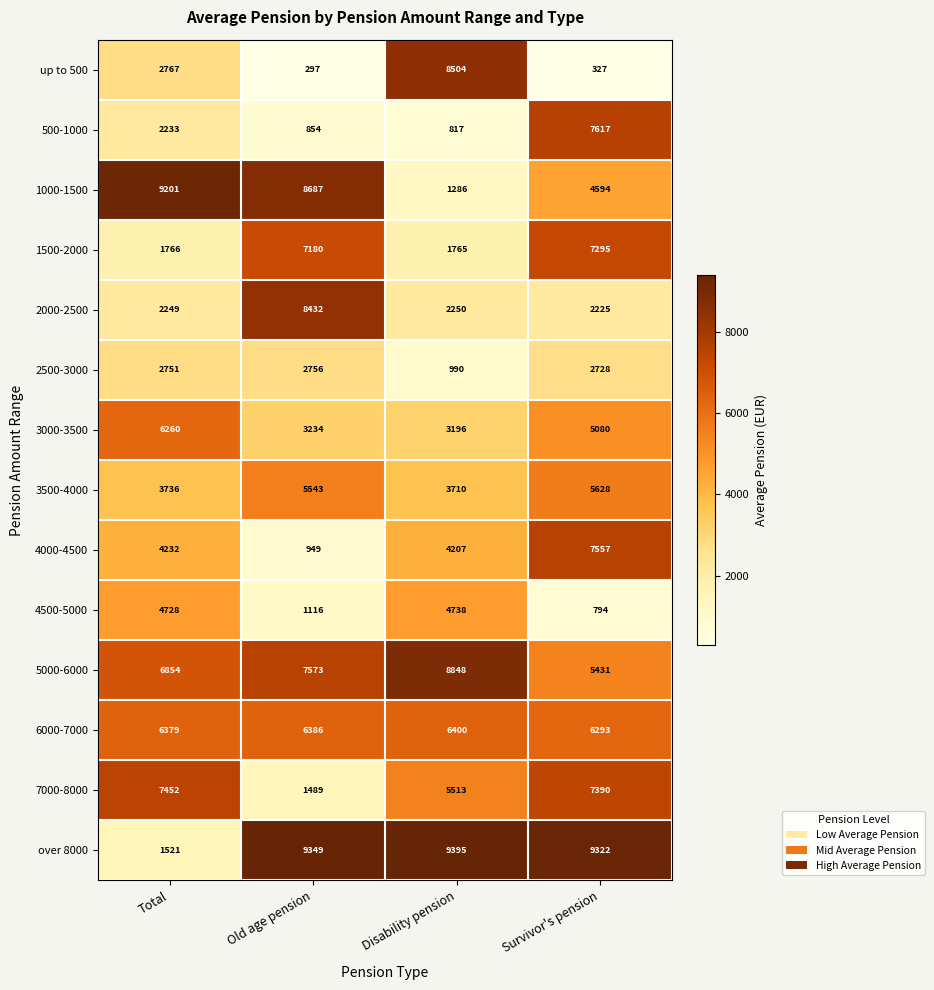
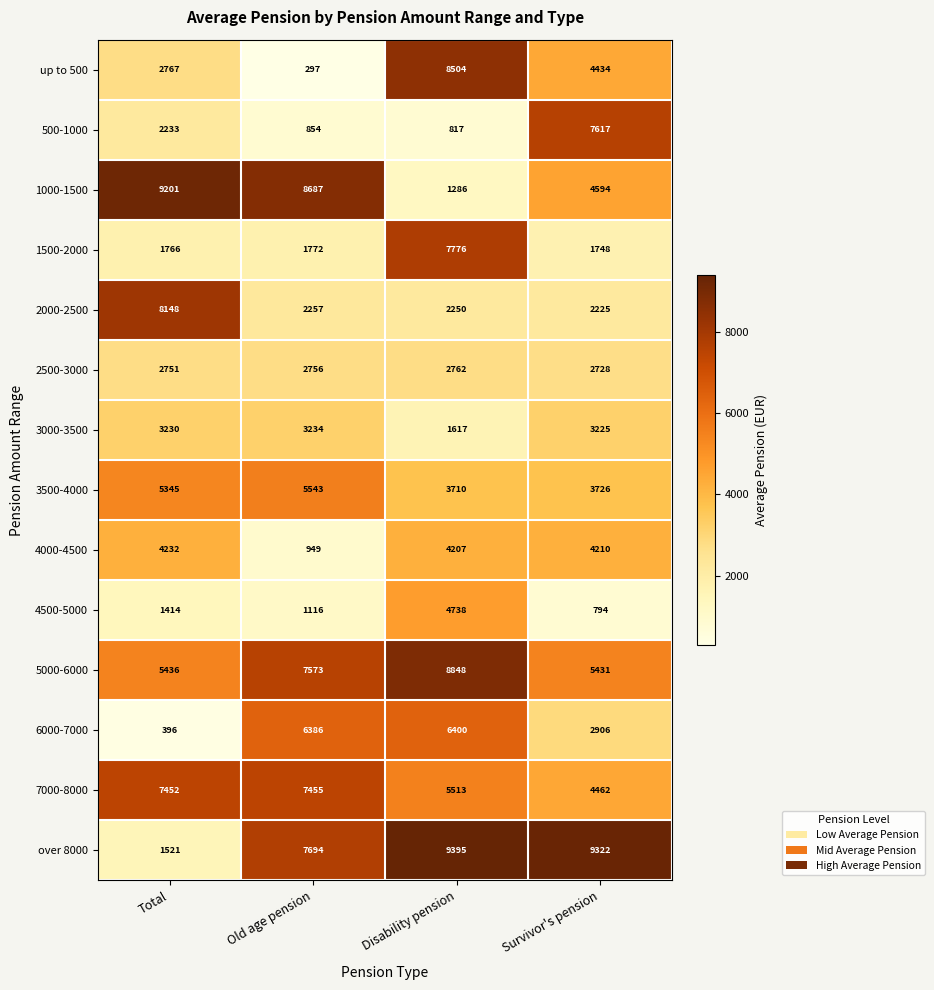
up to 500, Survivor's pension: 327 -> 4434
1500-2000, Old age pension: 7180 -> 1772
1500-2000, Disability pension: 1765 -> 7776
1500-2000, Survivor's pension: 7295 -> 1748
2000-2500, Total: 2249 -> 8148
2000-2500, Old age pension: 8432 -> 2257
2500-3000, Disability pension: 990 -> 2762
3000-3500, Total: 6260 -> 3230
3000-3500, Disability pension: 3196 -> 1617
3000-3500, Survivor's pension: 5080 -> 3225
3500-4000, Total: 3736 -> 5345
3500-4000, Survivor's pension: 5628 -> 3726
4000-4500, Survivor's pension: 7557 -> 4210
4500-5000, Total: 4728 -> 1414
5000-6000, Total: 6854 -> 5436
6000-7000, Total: 6379 -> 396
6000-7000, Survivor's pension: 6293 -> 2906
7000-8000, Old age pension: 1489 -> 7455
7000-8000, Survivor's pension: 7390 -> 4462
over 8000, Old age pension: 9349 -> 7694
